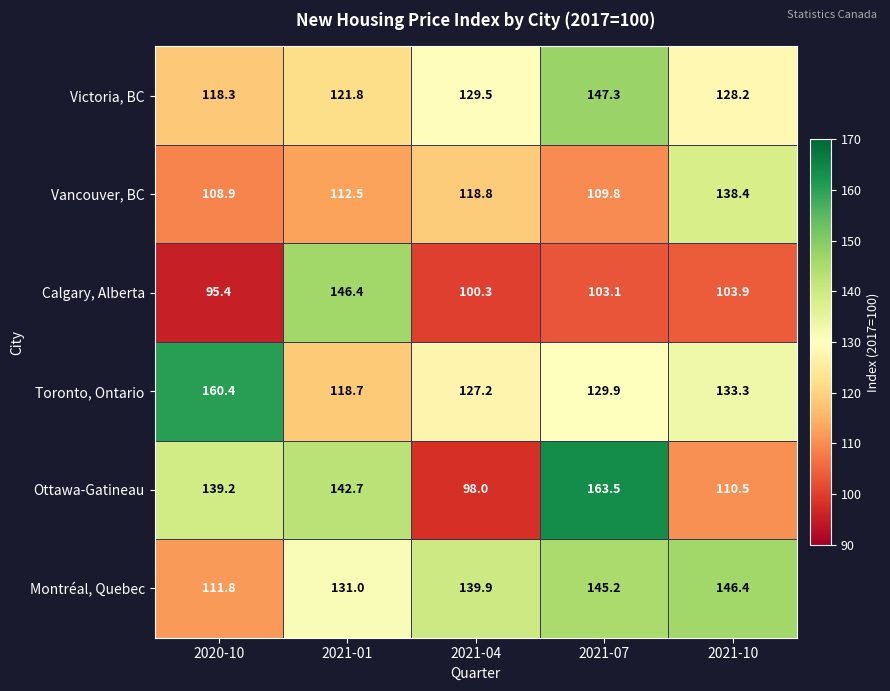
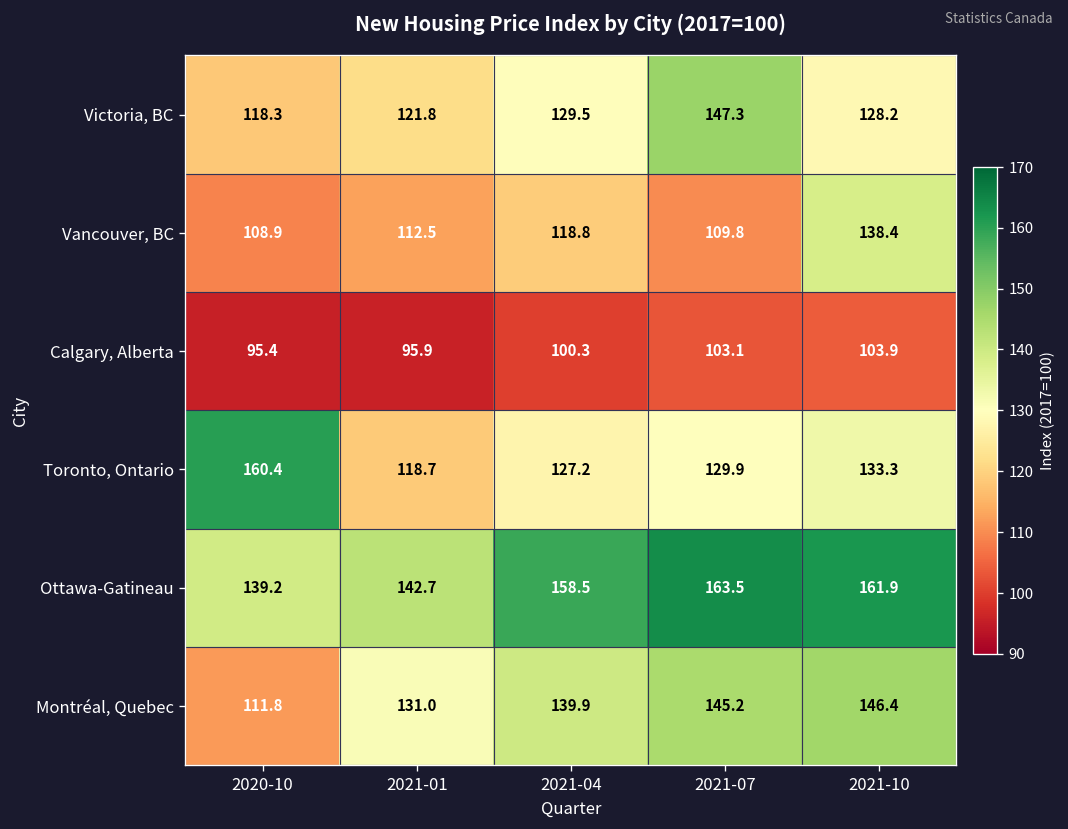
Calgary, Alberta, 2021-01: 146.4 -> 95.9
Ottawa-Gatineau, 2021-04: 98.0 -> 158.5
Ottawa-Gatineau, 2021-10: 110.5 -> 161.9
